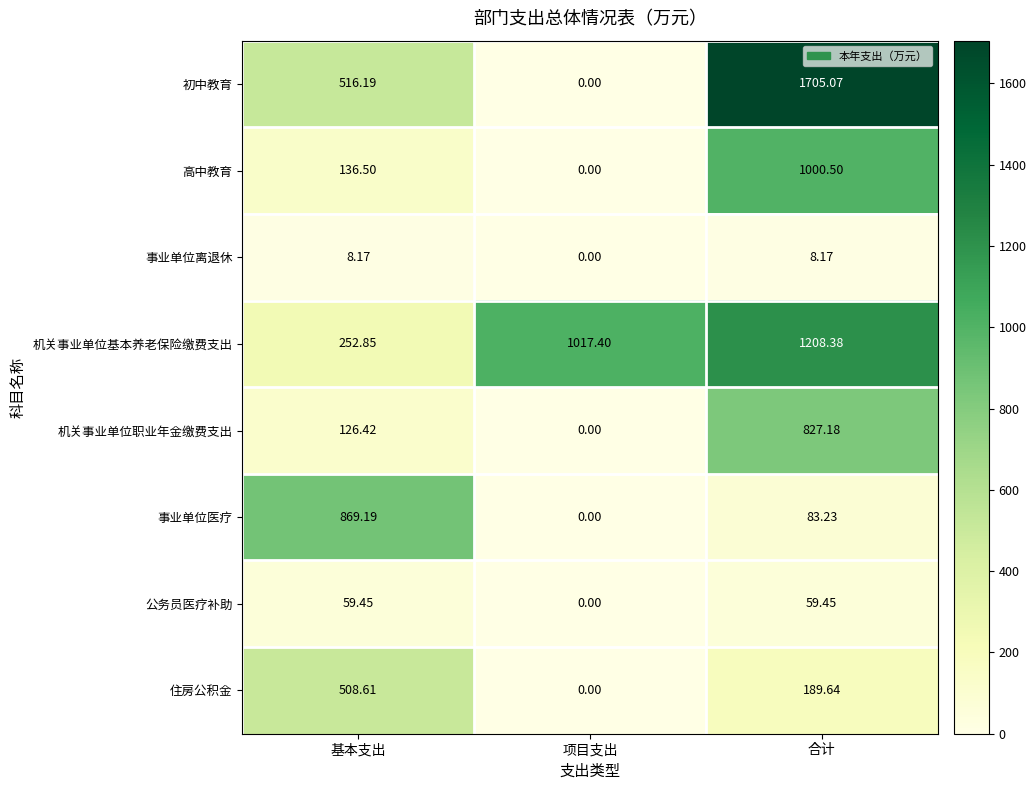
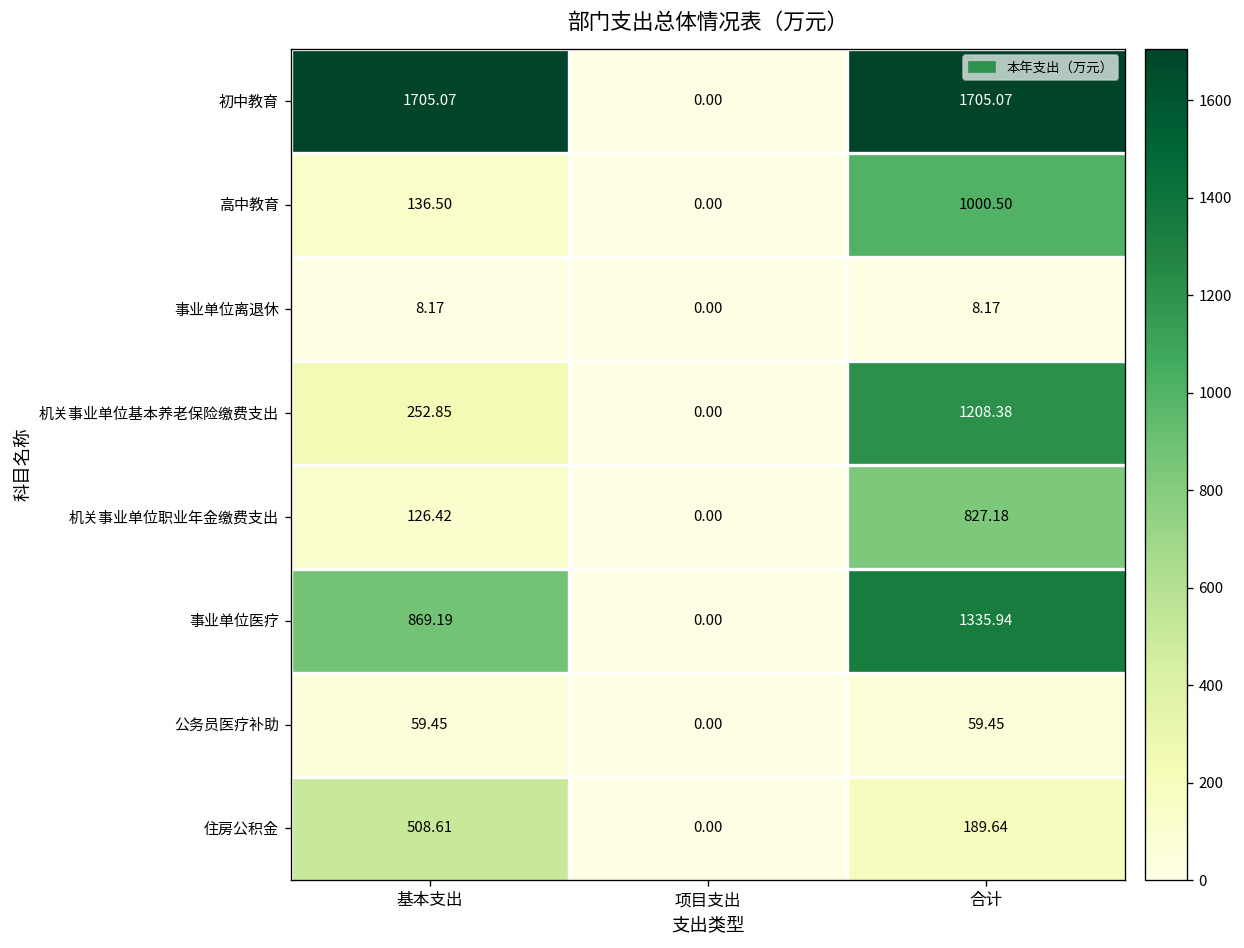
初中教育, 基本支出: 516.19 -> 1705.07
机关事业单位基本养老保险缴费支出, 项目支出: 1017.40 -> 0.00
事业单位医疗, 合计: 83.23 -> 1335.94
